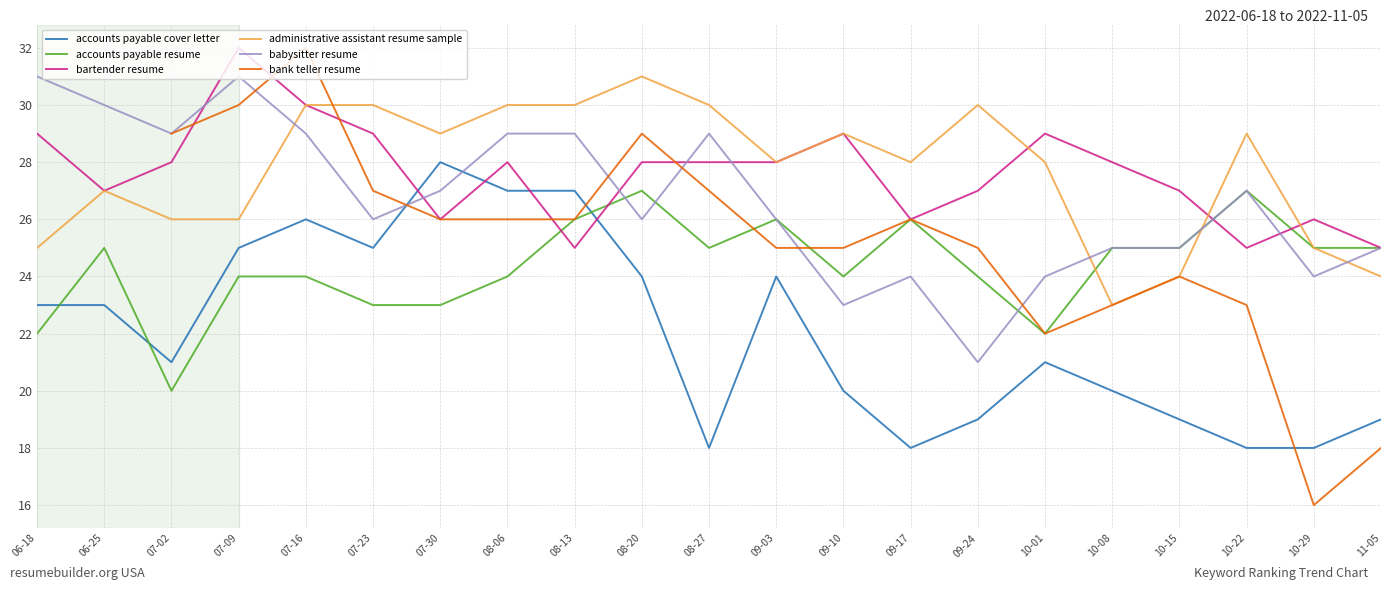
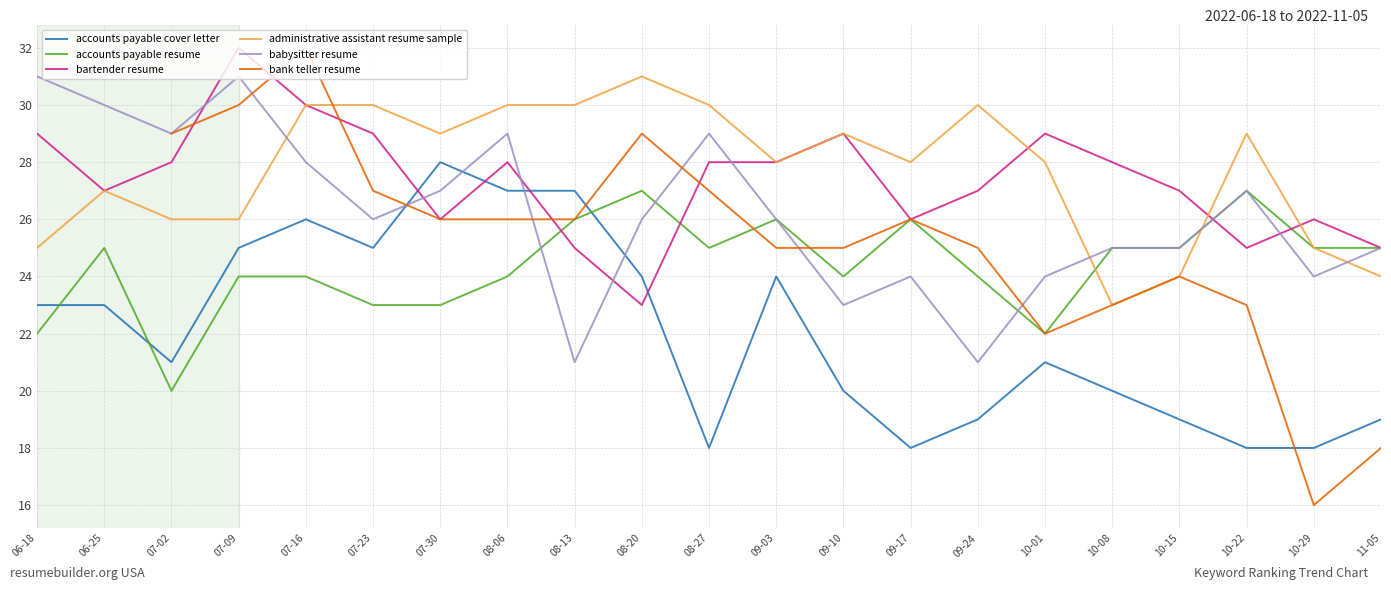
babysitter resume, 07-16: 29 -> 28
babysitter resume, 08-13: 29 -> 21
bartender resume, 08-20: 28 -> 23
